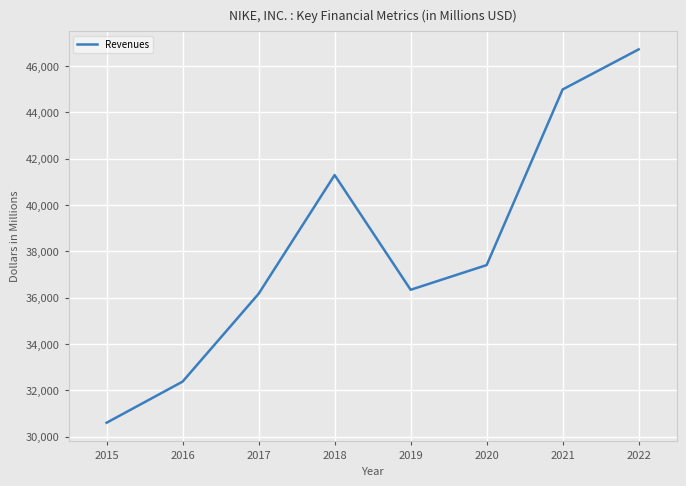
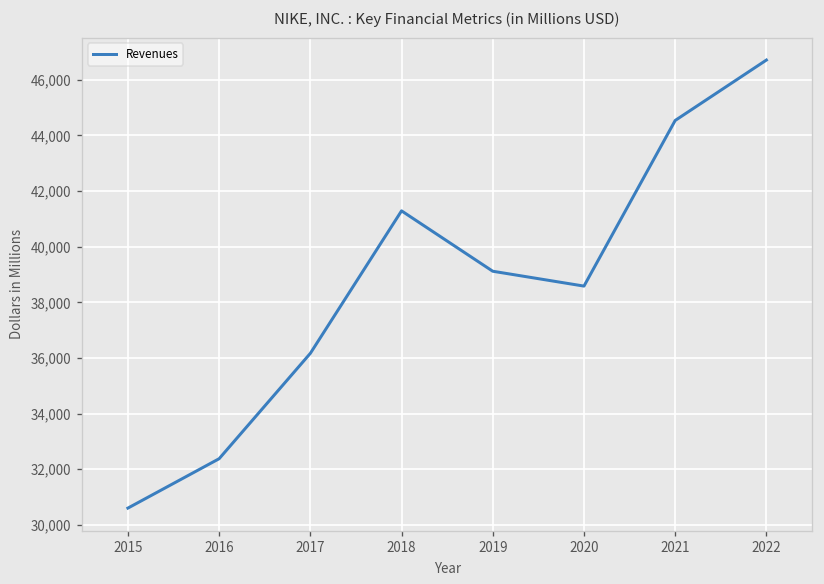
2019: 36,300 -> 39,100
2020: 37,400 -> 38,600
2021: 45,000 -> 44,500
